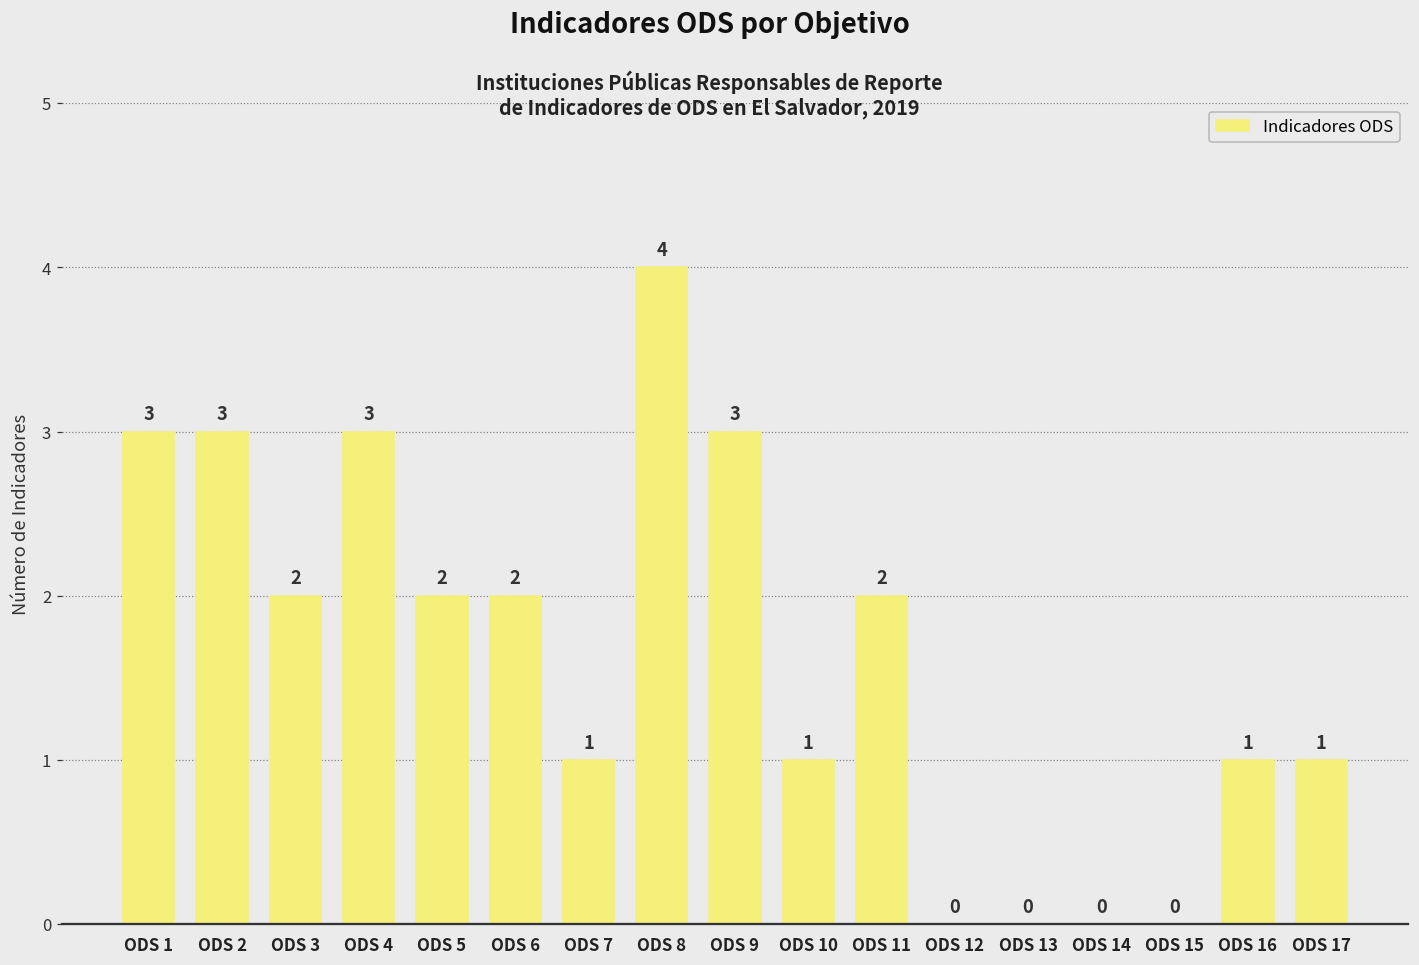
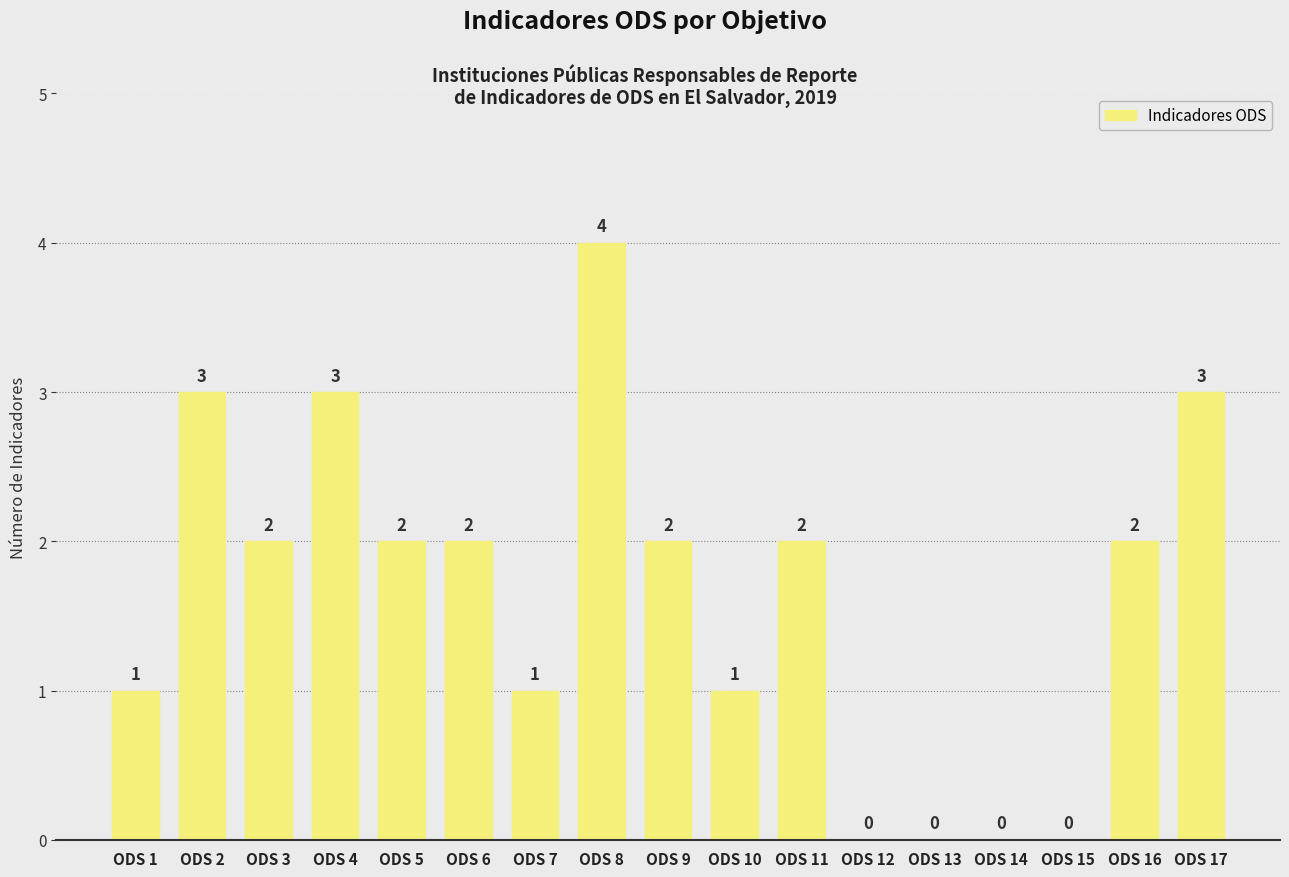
ODS 1: 3 -> 1
ODS 9: 3 -> 2
ODS 16: 1 -> 2
ODS 17: 1 -> 3
